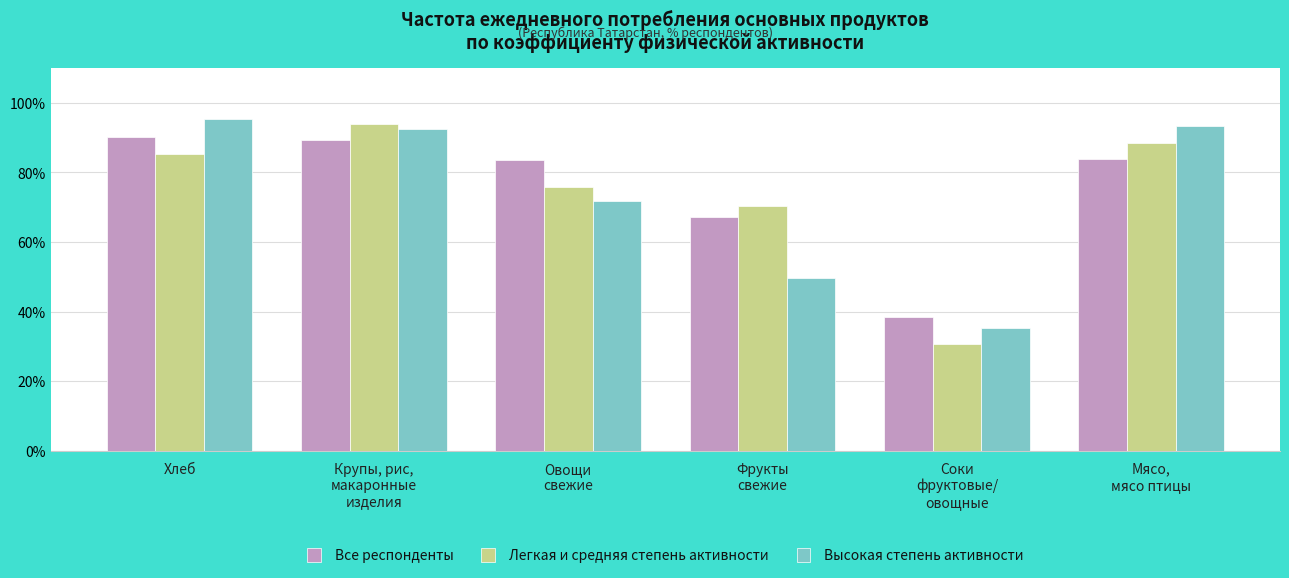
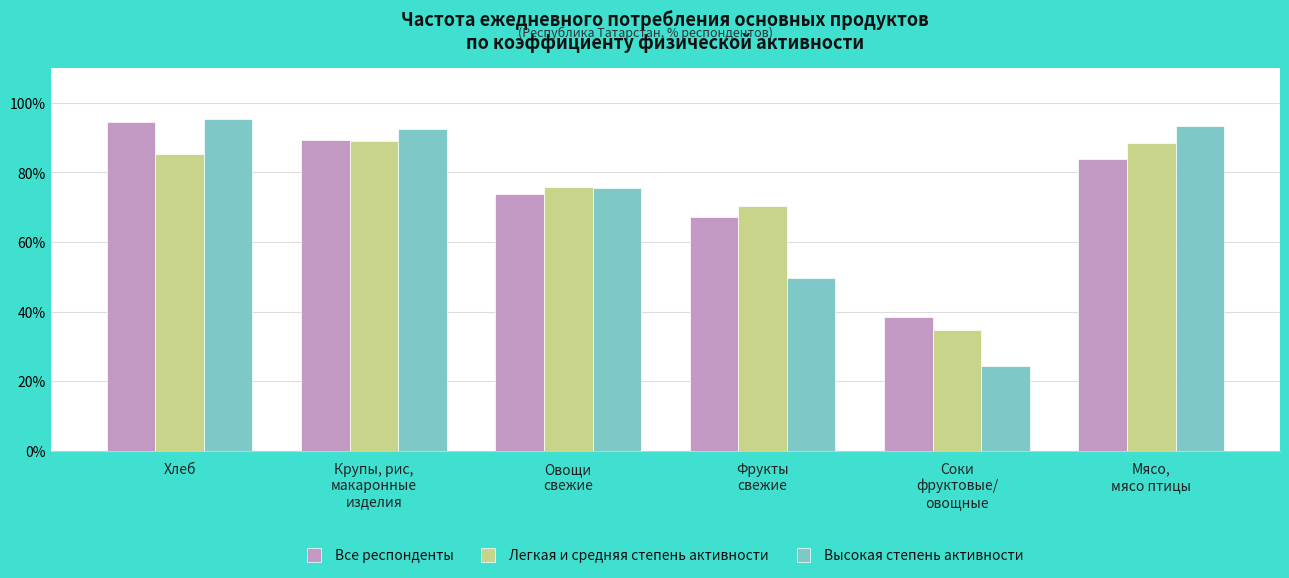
Все респонденты, Хлеб: 90% -> 94%
Легкая и средняя степень активности, Крупы, рис, макаронные изделия: 94% -> 89%
Все респонденты, Овощи свежие: 84% -> 74%
Высокая степень активности, Овощи свежие: 72% -> 75%
Легкая и средняя степень активности, Соки фруктовые/ овощные: 31% -> 35%
Высокая степень активности, Соки фруктовые/ овощные: 35% -> 24%
